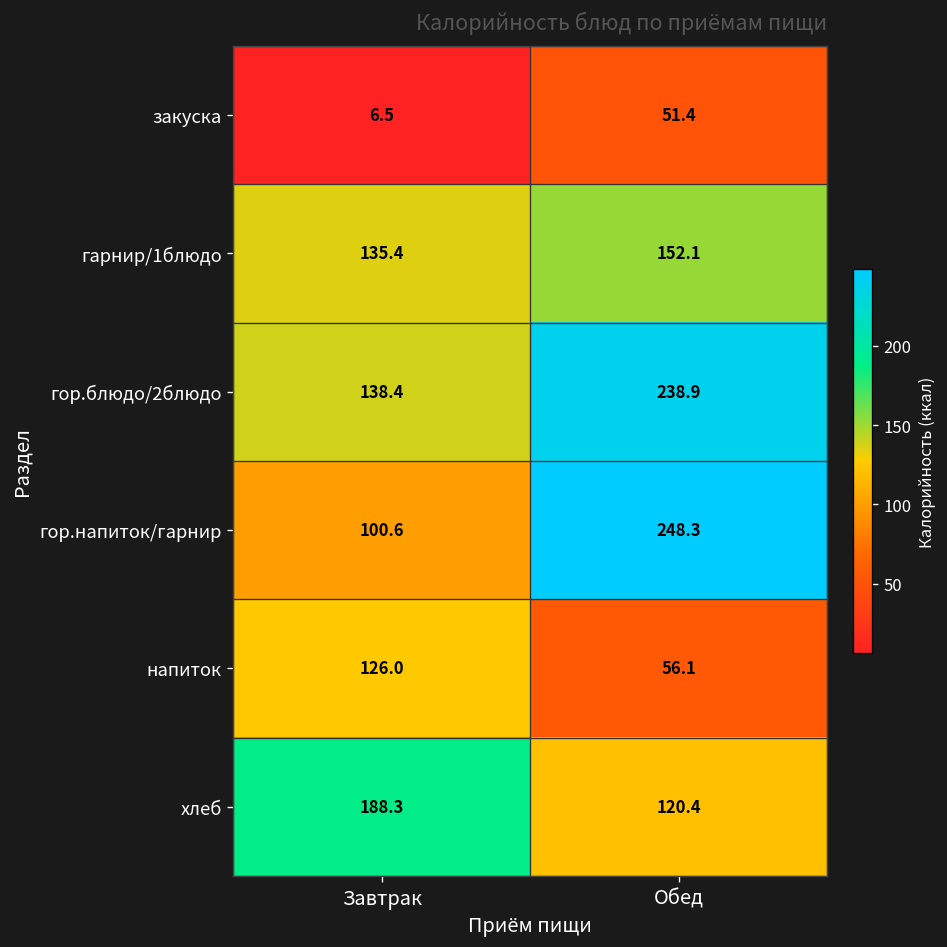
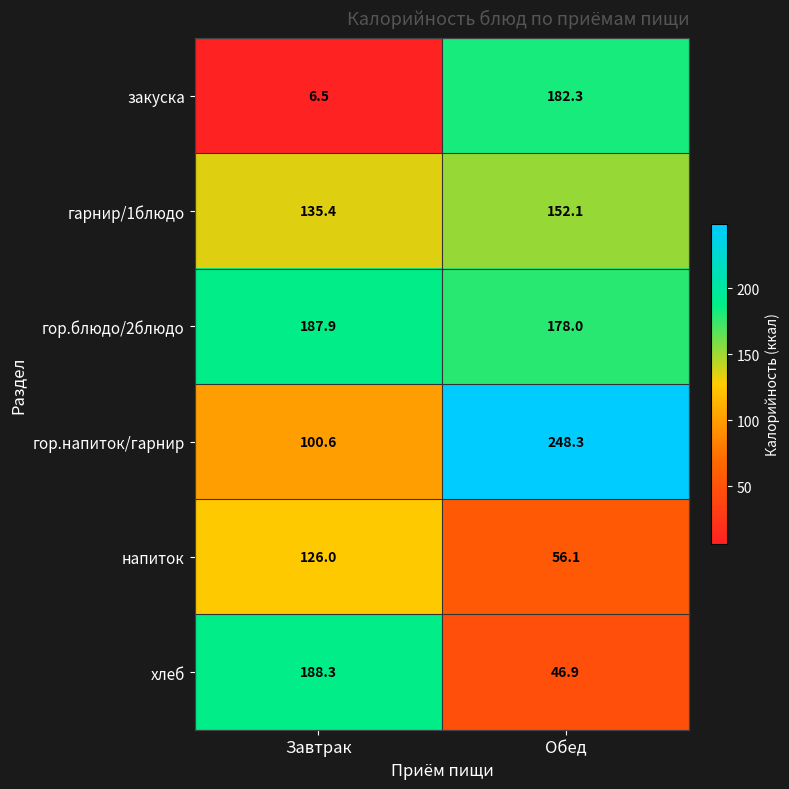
закуска, Обед: 51.4 -> 182.3
гор.блюдо/2блюдо, Завтрак: 138.4 -> 187.9
гор.блюдо/2блюдо, Обед: 238.9 -> 178.0
хлеб, Обед: 120.4 -> 46.9
